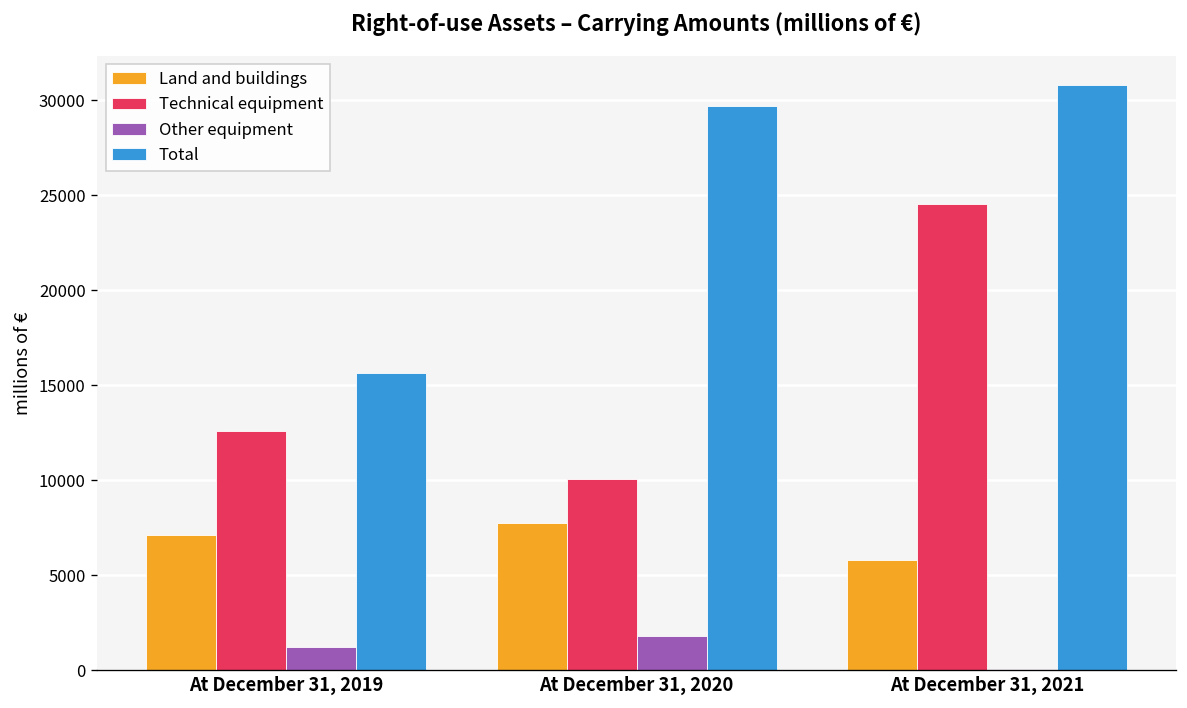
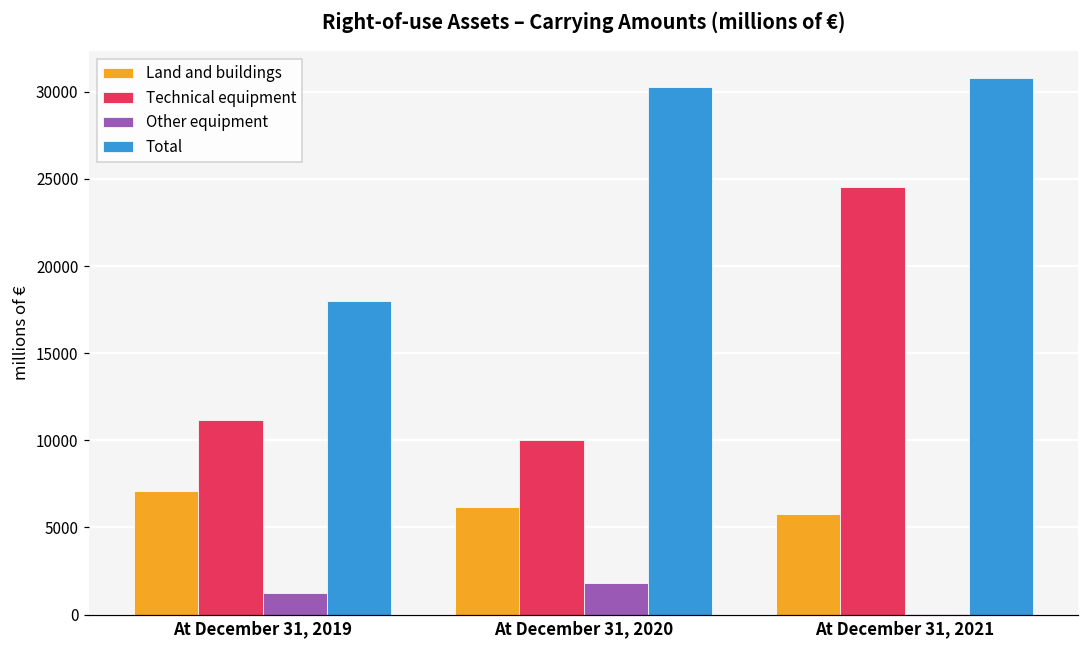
Technical equipment, At December 31, 2019: 12600 -> 11200
Total, At December 31, 2019: 15700 -> 18000
Land and buildings, At December 31, 2020: 7800 -> 6200
Total, At December 31, 2020: 29700 -> 30300
